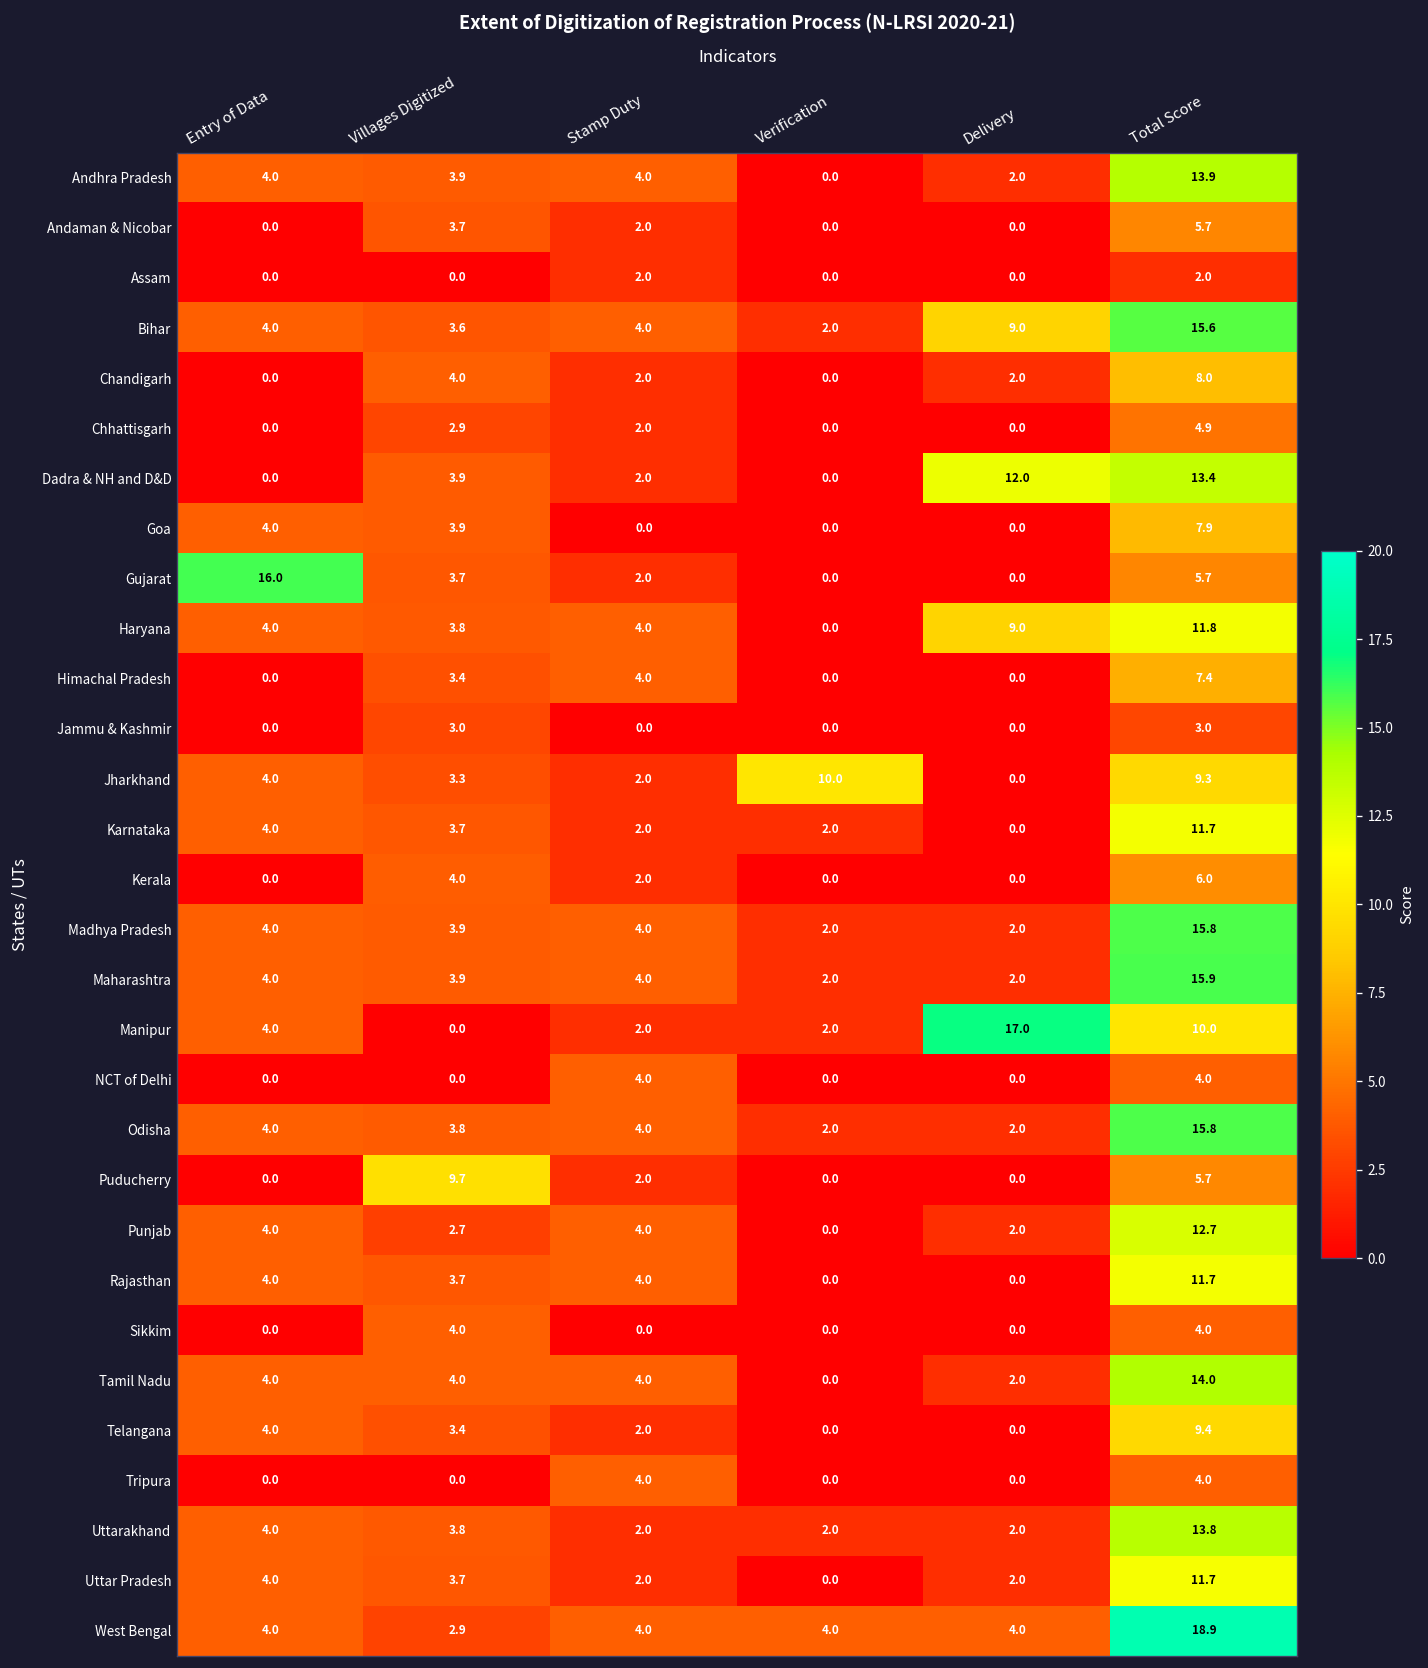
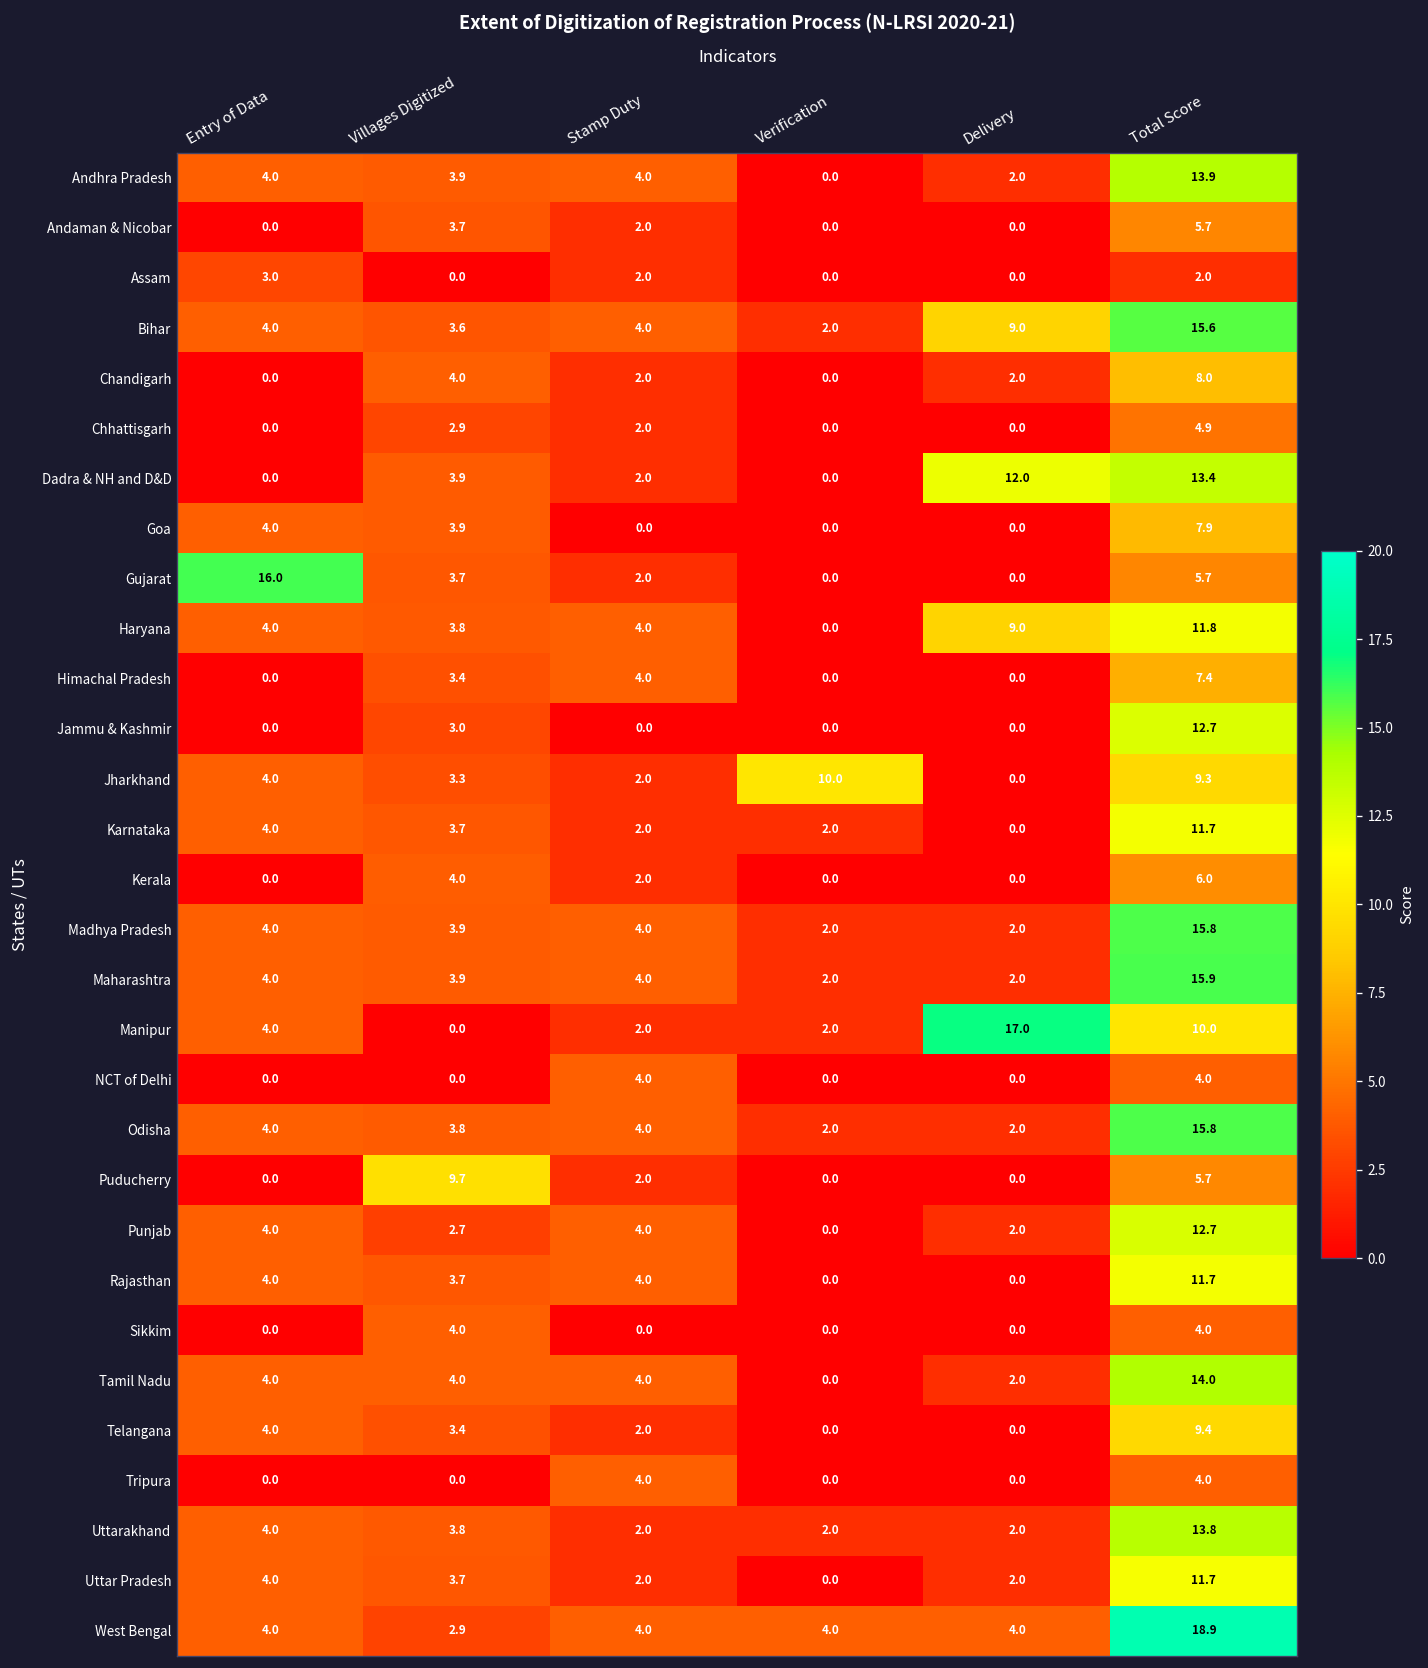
Assam, Entry of Data: 0.0 -> 3.0
Jammu & Kashmir, Total Score: 3.0 -> 12.7
